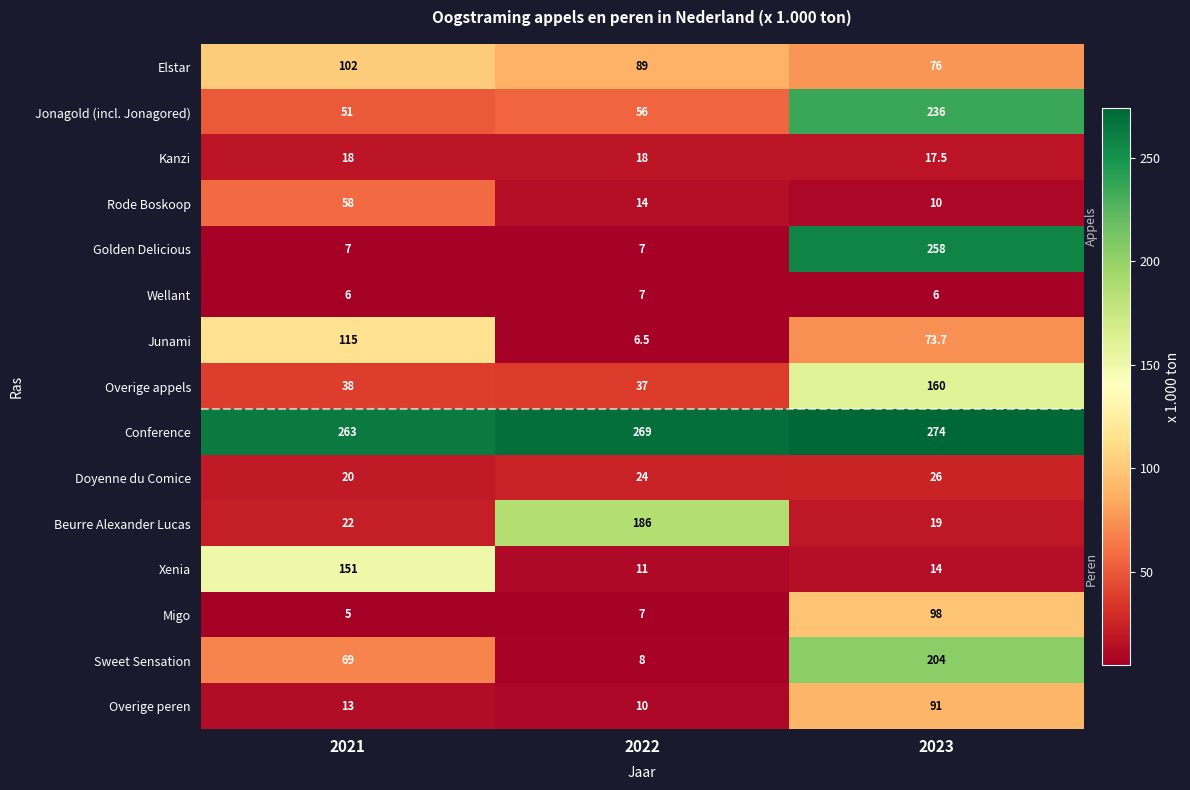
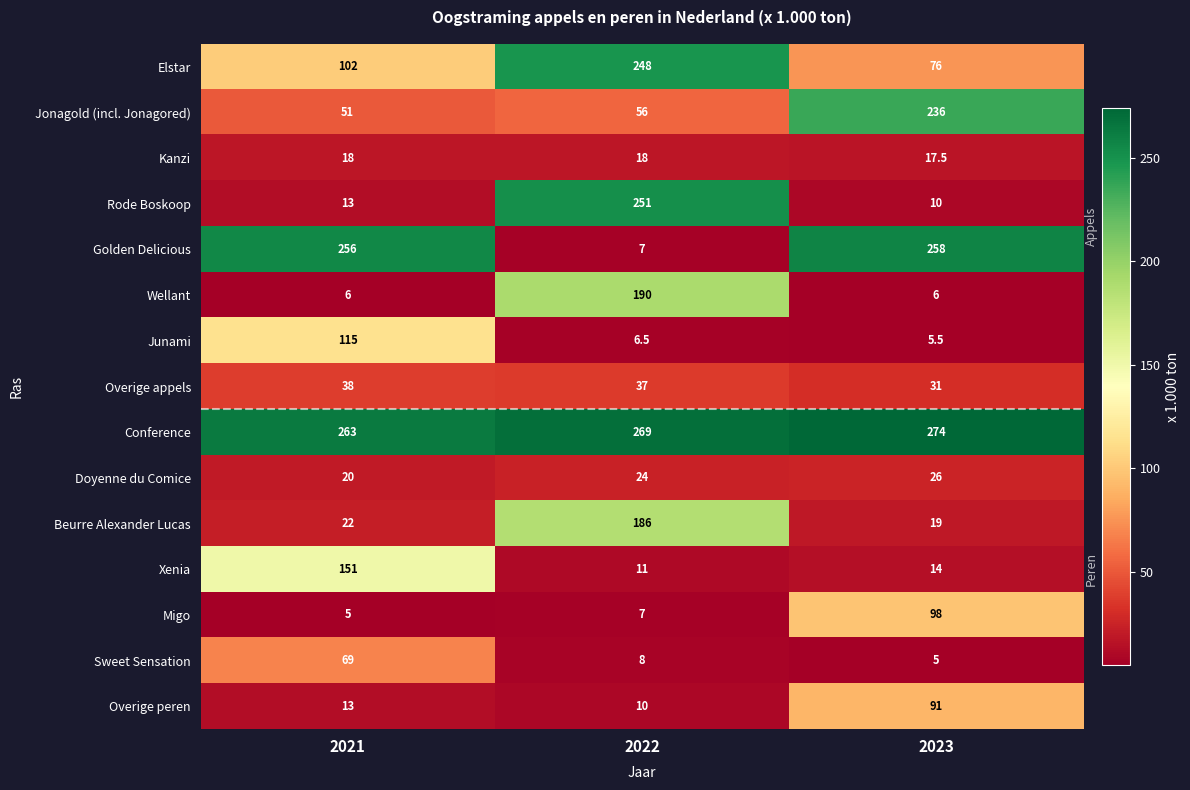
Elstar, 2022: 89 -> 248
Rode Boskoop, 2021: 58 -> 13
Rode Boskoop, 2022: 14 -> 251
Golden Delicious, 2021: 7 -> 256
Wellant, 2022: 7 -> 190
Junami, 2023: 73.7 -> 5.5
Overige appels, 2023: 160 -> 31
Sweet Sensation, 2023: 204 -> 5
